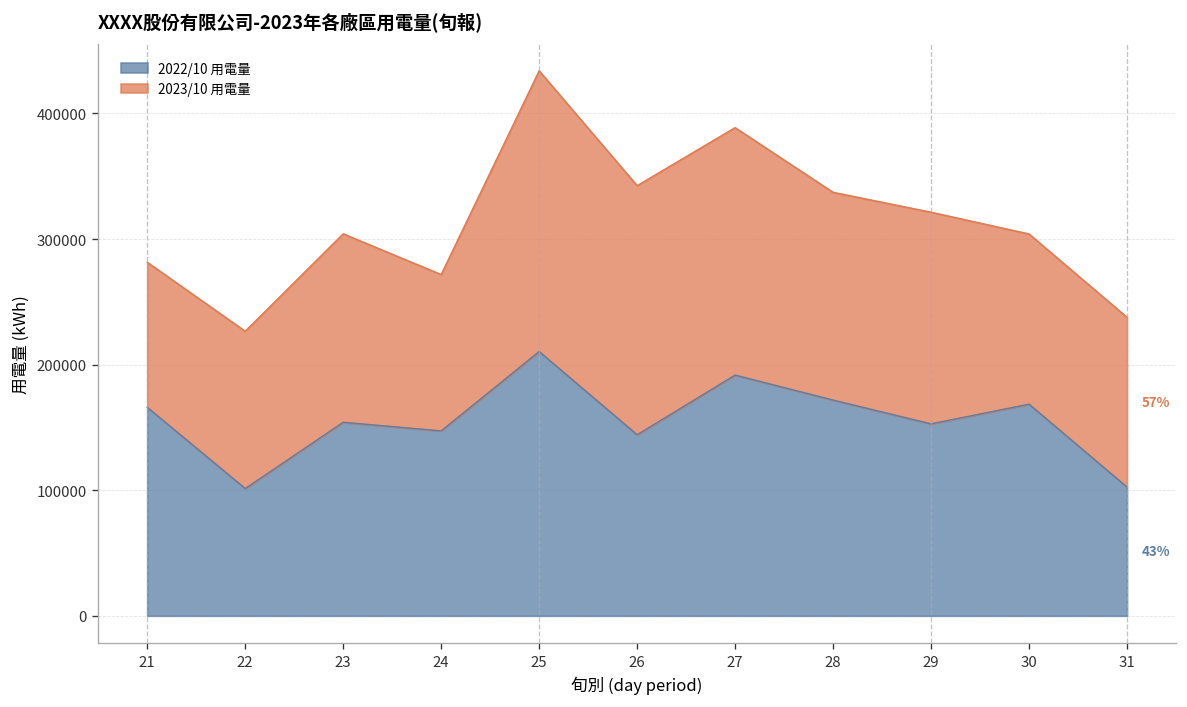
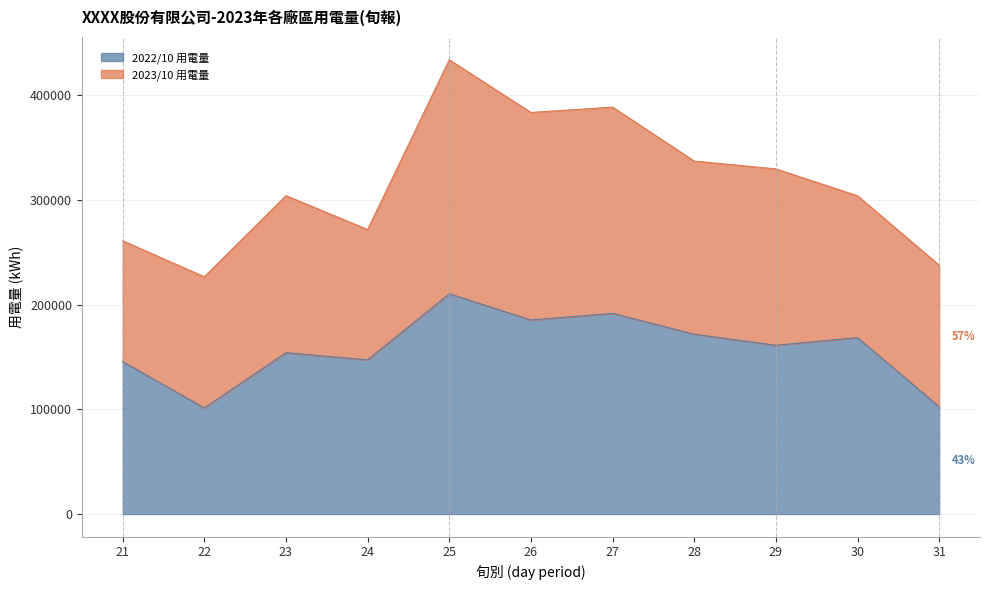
2022/10 用電量, 21: 166000 -> 146000
2022/10 用電量, 26: 144000 -> 185000
2022/10 用電量, 29: 153000 -> 161000
